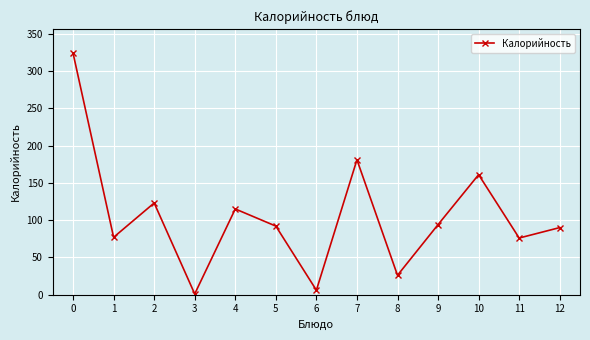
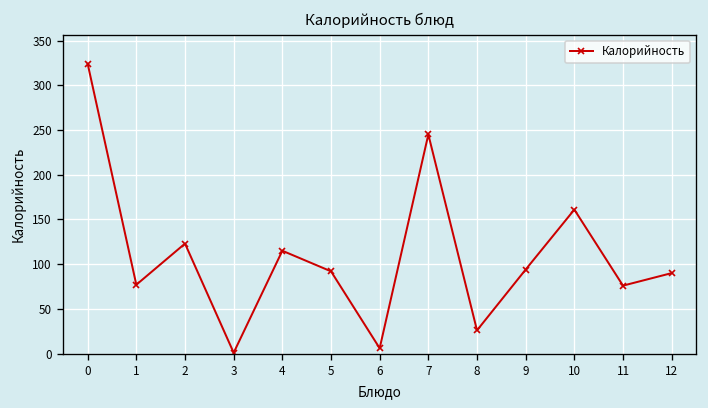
7: 180 -> 250
